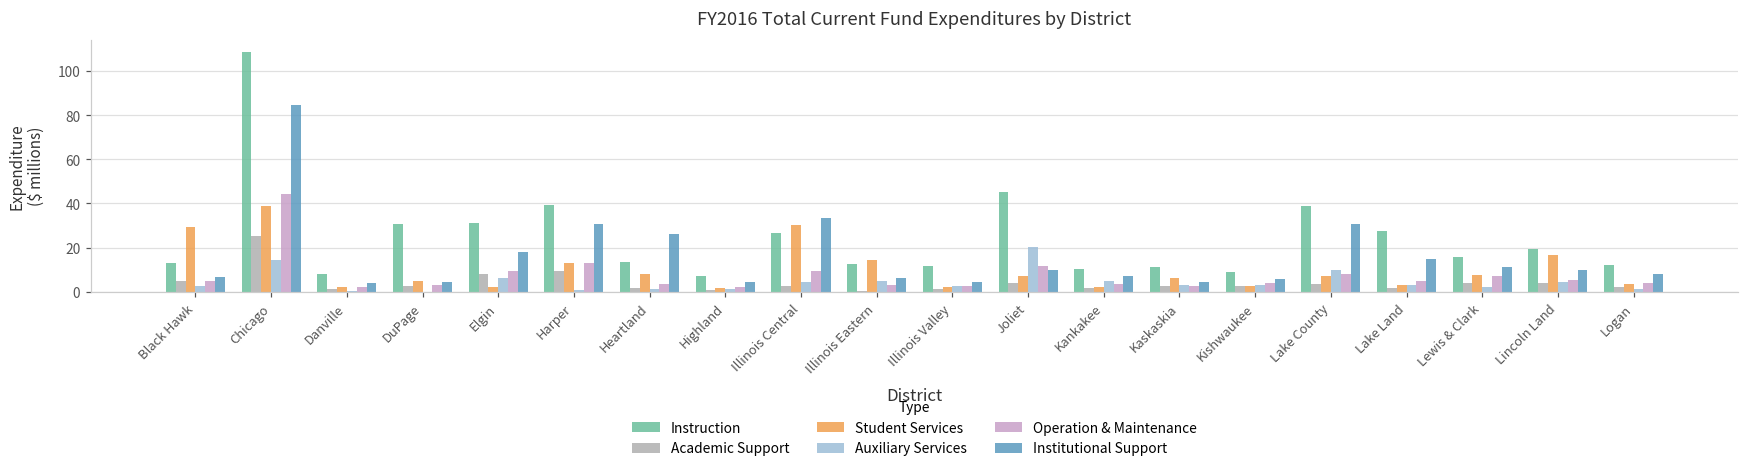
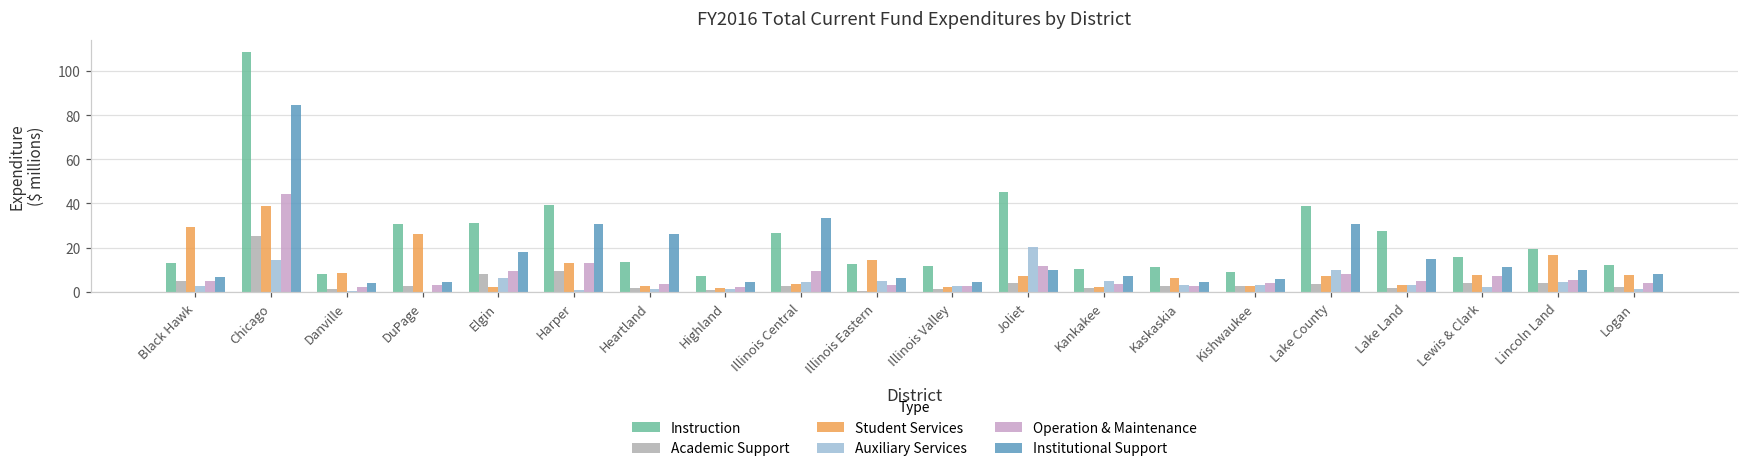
Student Services, Danville: 2 -> 8
Student Services, DuPage: 5 -> 26
Student Services, Heartland: 8 -> 3
Student Services, Illinois Central: 30 -> 4
Student Services, Logan: 3 -> 8
